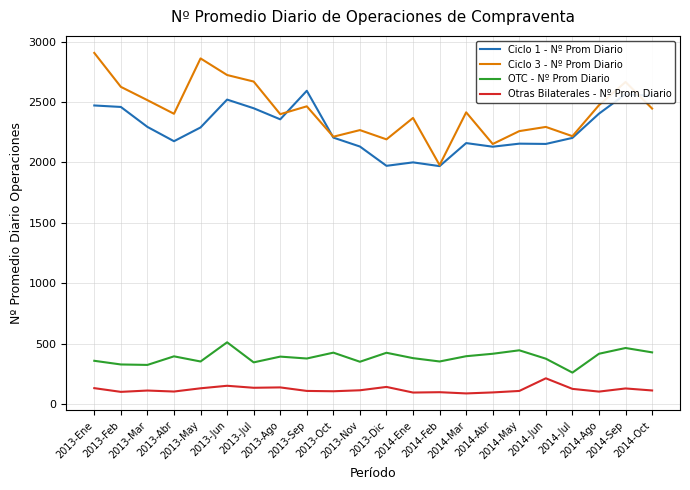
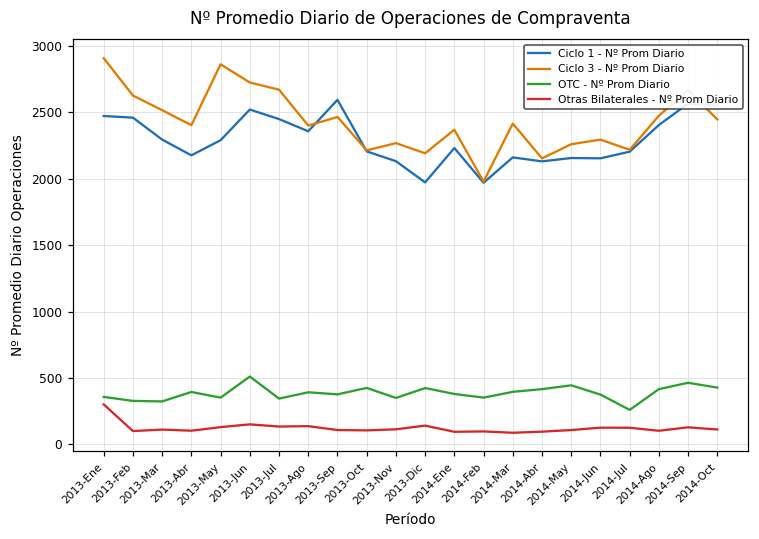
Otras Bilaterales - Nº Prom Diario, 2013-Ene: 130 -> 300
Ciclo 1 - Nº Prom Diario, 2014-Ene: 2000 -> 2230
Otras Bilaterales - Nº Prom Diario, 2014-Jun: 210 -> 130
